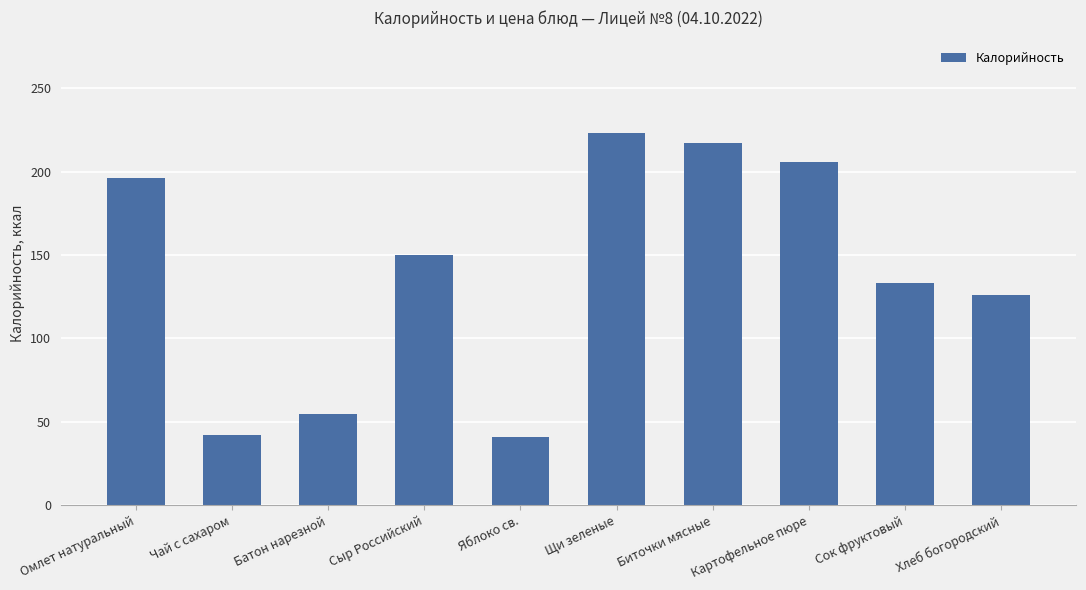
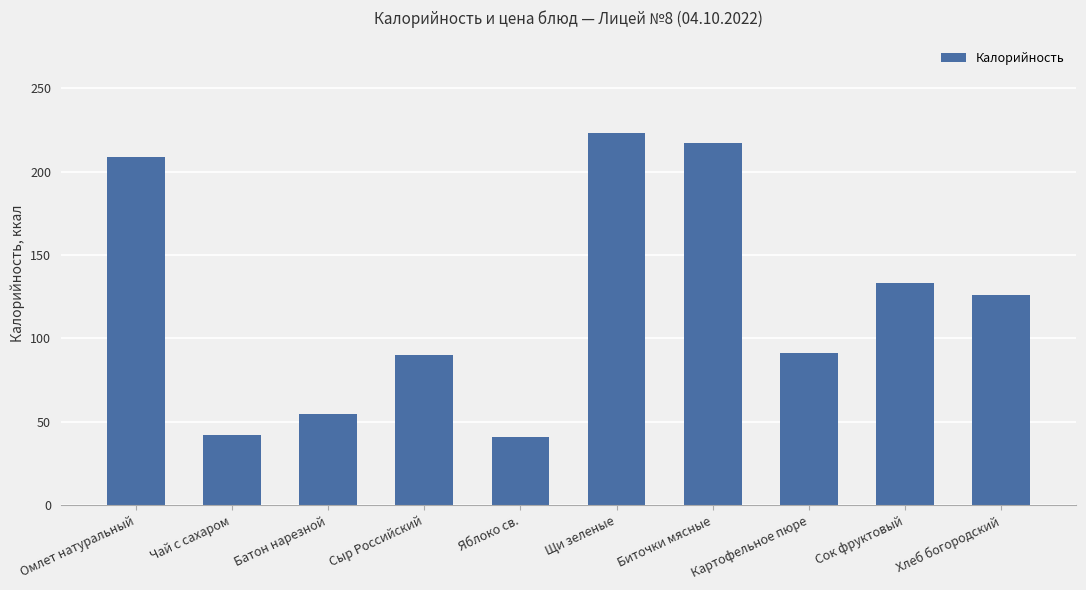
Омлет натуральный: 196 -> 209
Сыр Российский: 150 -> 90
Картофельное пюре: 206 -> 91
